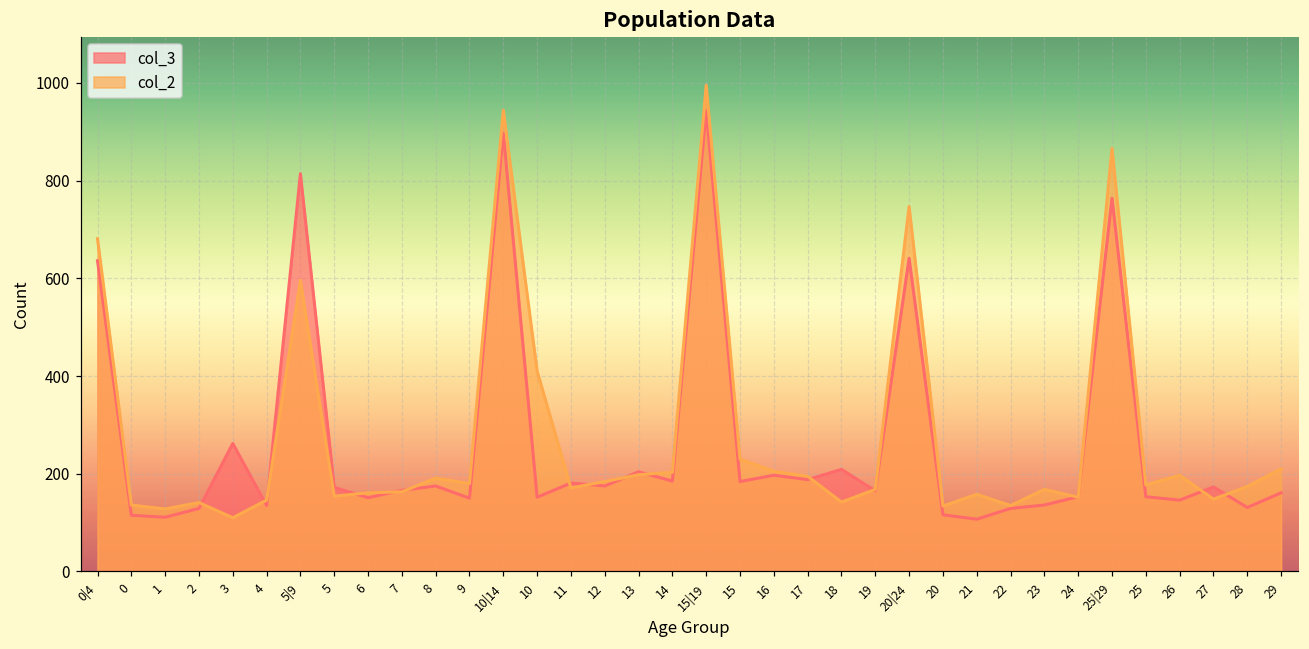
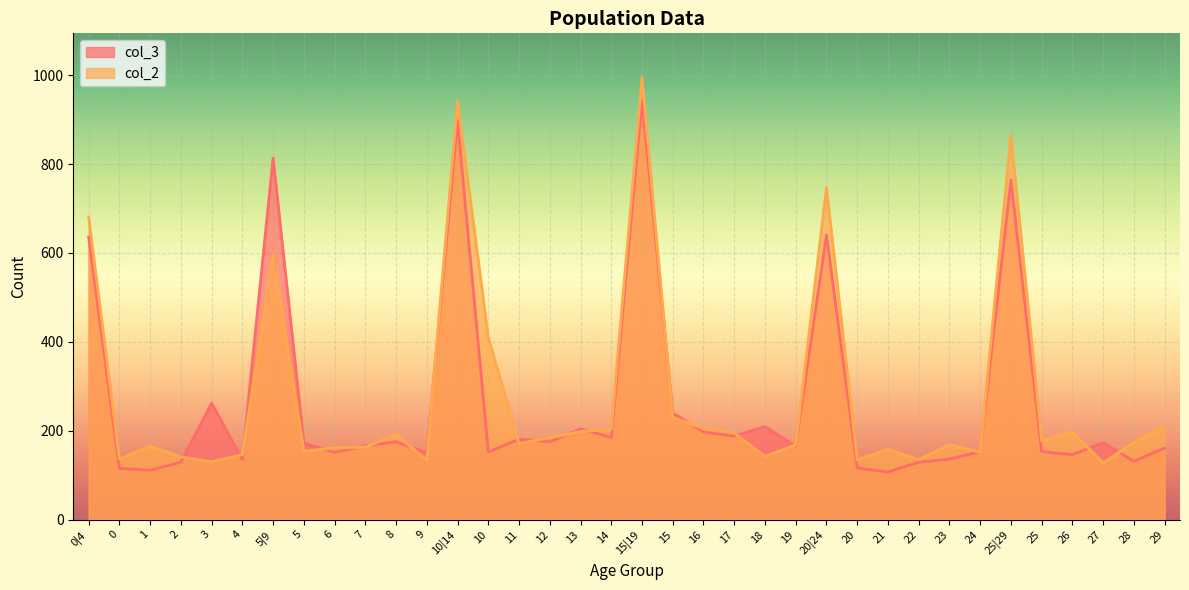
col_2, 1: 130 -> 170
col_2, 3: 110 -> 130
col_2, 9: 180 -> 130
col_3, 15: 180 -> 240
col_2, 27: 150 -> 130
